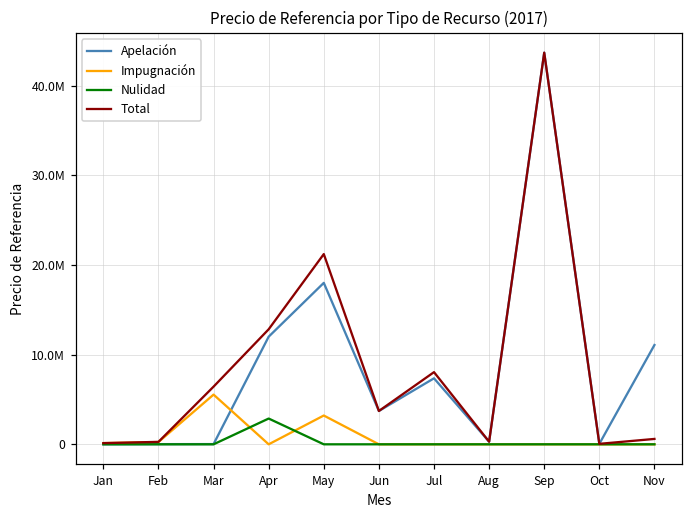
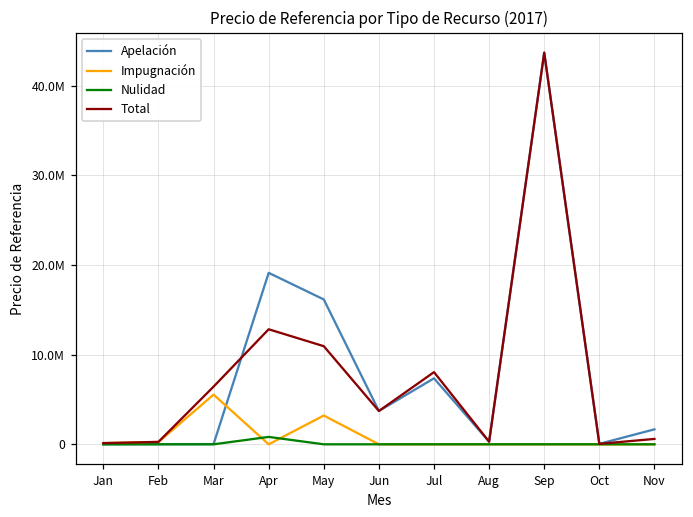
Apelación, Apr: 12000000 -> 19000000
Nulidad, Apr: 3000000 -> 1000000
Apelación, May: 18000000 -> 16000000
Total, May: 21000000 -> 11000000
Apelación, Nov: 11000000 -> 2000000
